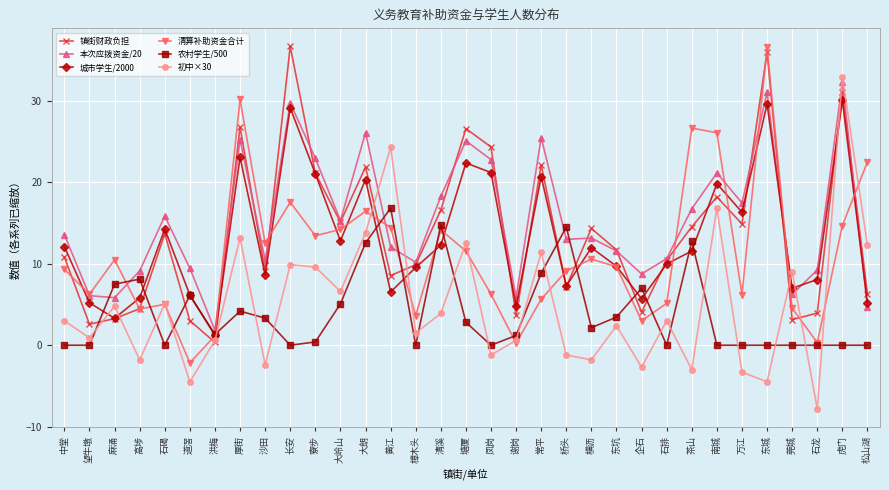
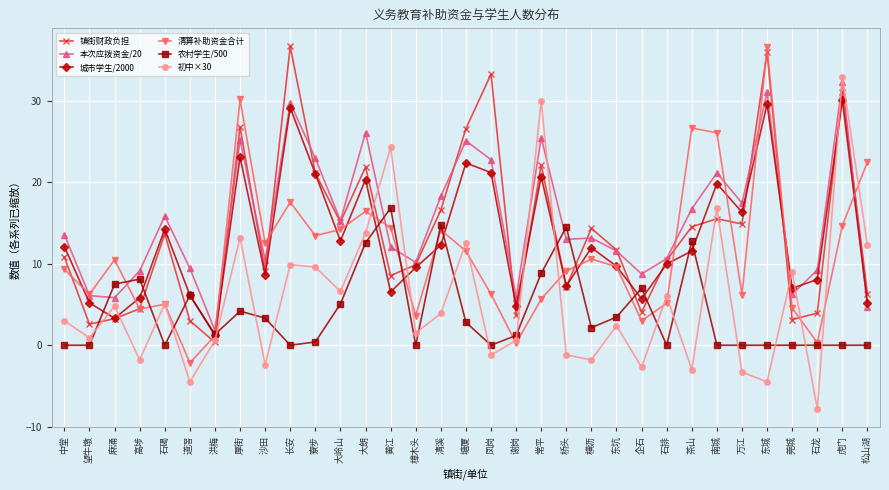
镇街财政负担, 凤岗: 24 -> 33
初中×30, 常平: 11 -> 30
初中×30, 石排: 3 -> 6
镇街财政负担, 南城: 18 -> 16
